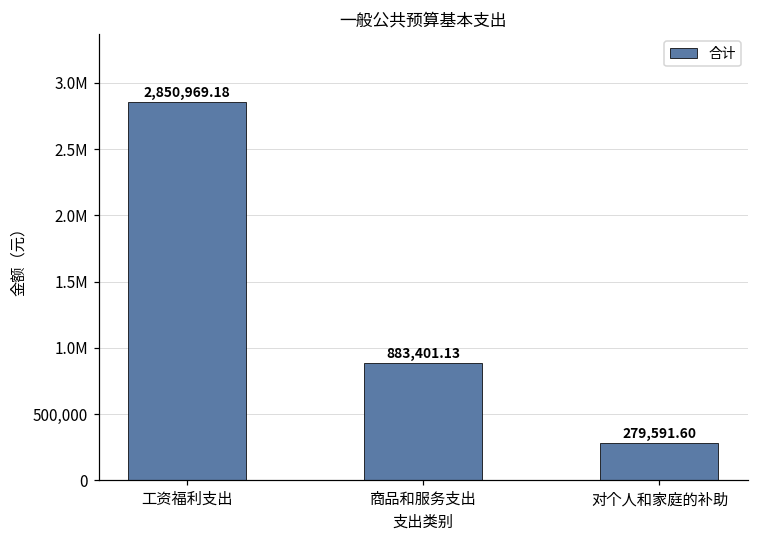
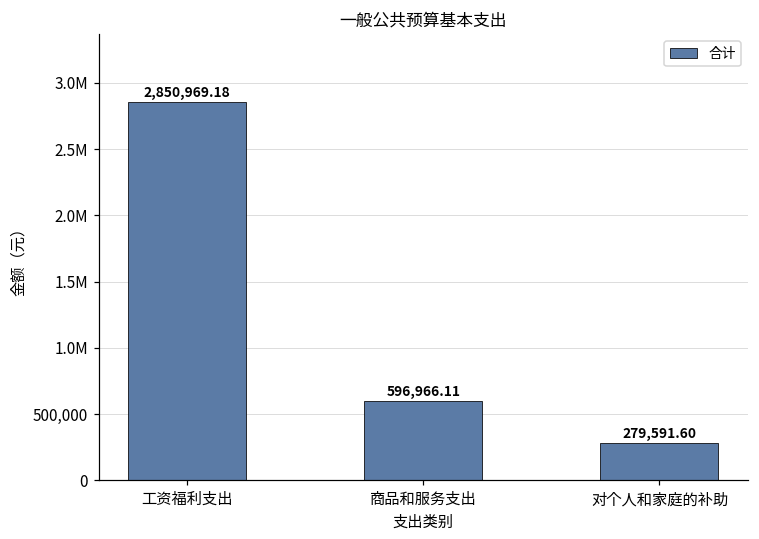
商品和服务支出: 883,401.13 -> 596,966.11
